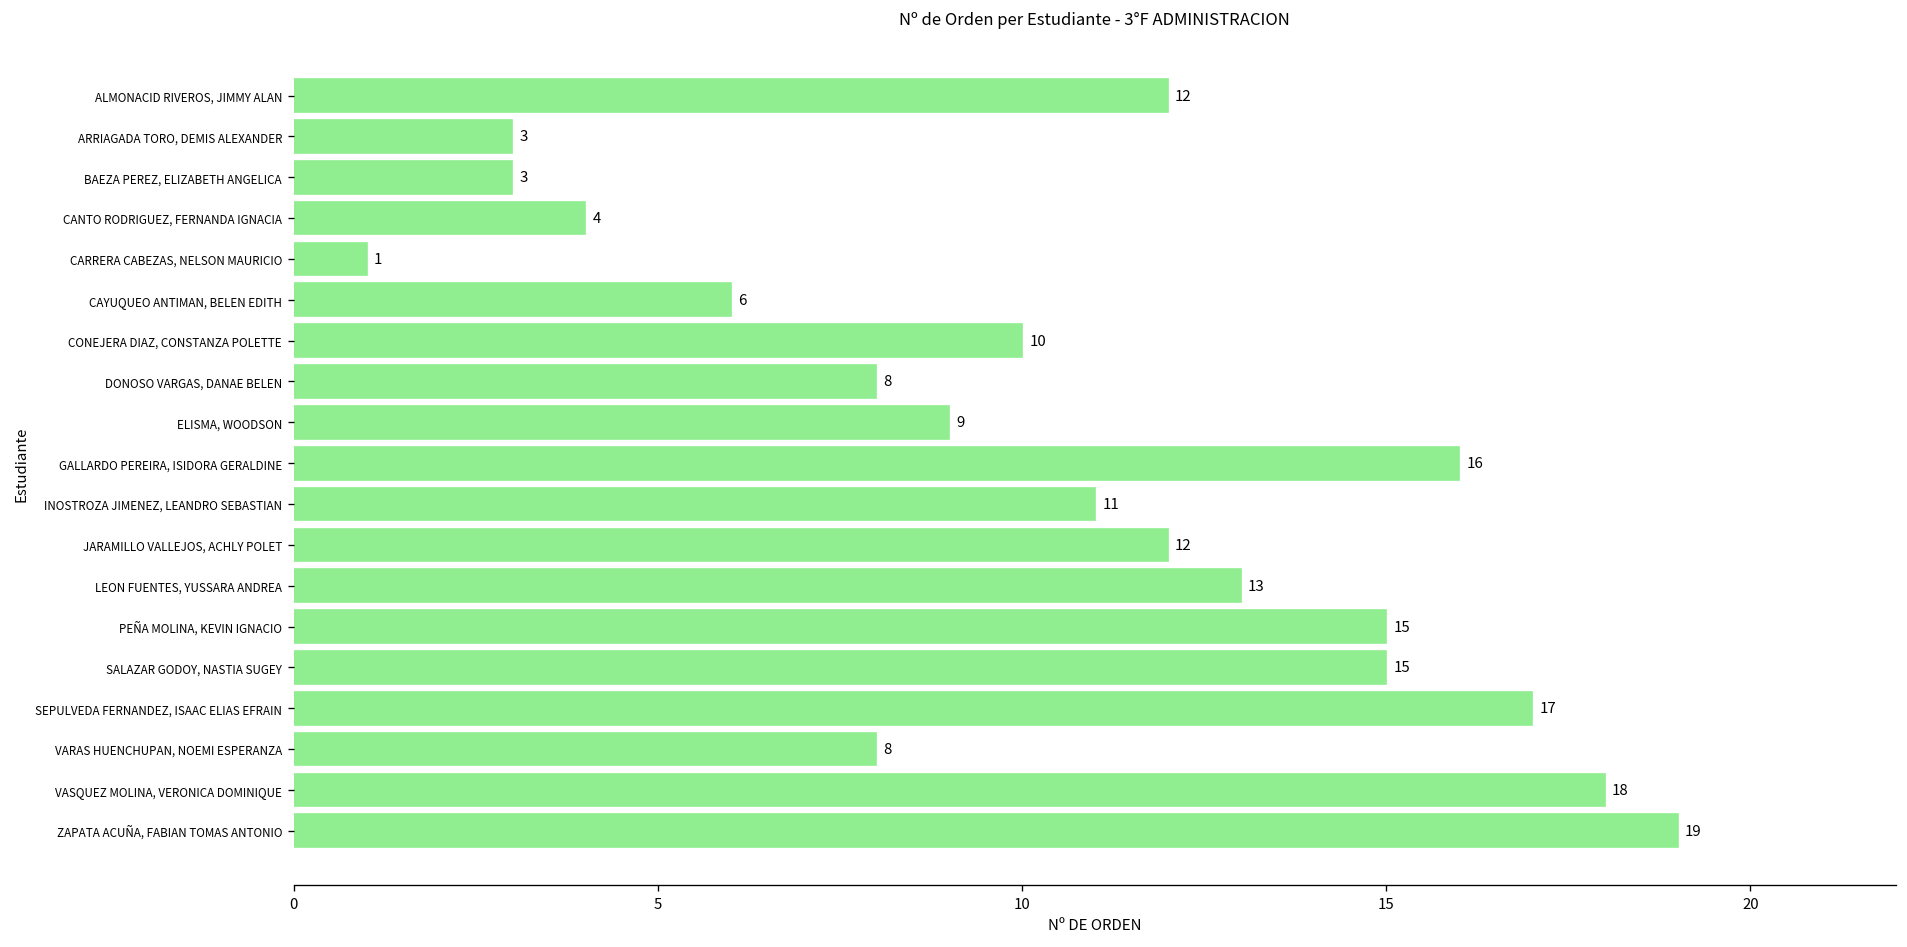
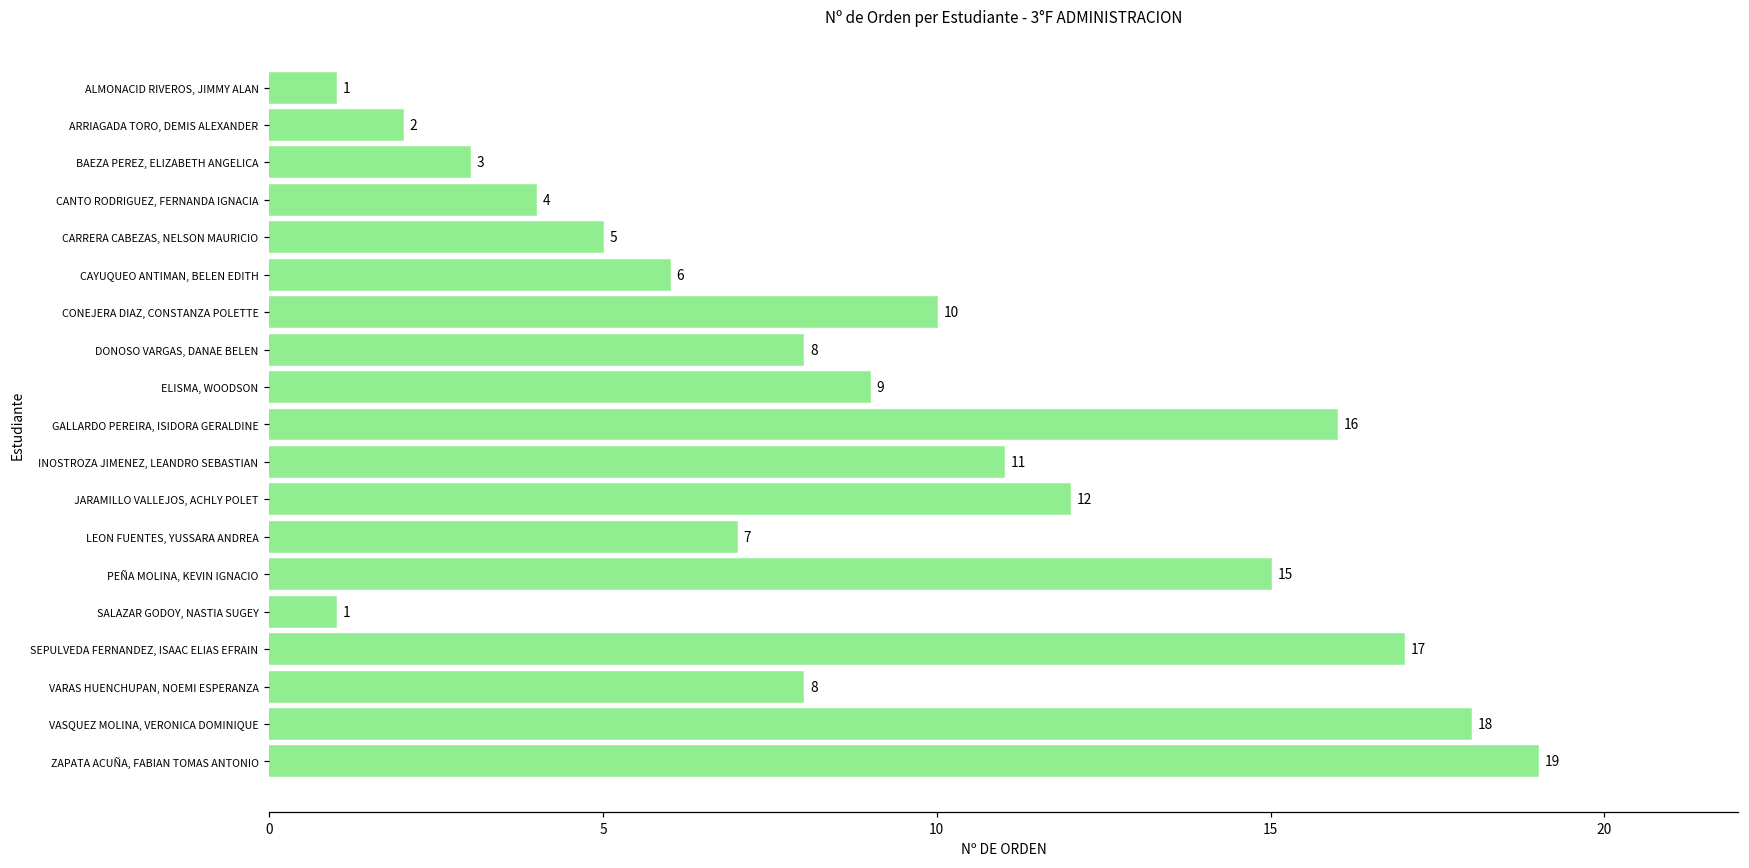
ALMONACID RIVEROS, JIMMY ALAN: 12 -> 1
ARRIAGADA TORO, DEMIS ALEXANDER: 3 -> 2
CARRERA CABEZAS, NELSON MAURICIO: 1 -> 5
LEON FUENTES, YUSSARA ANDREA: 13 -> 7
SALAZAR GODOY, NASTIA SUGEY: 15 -> 1
